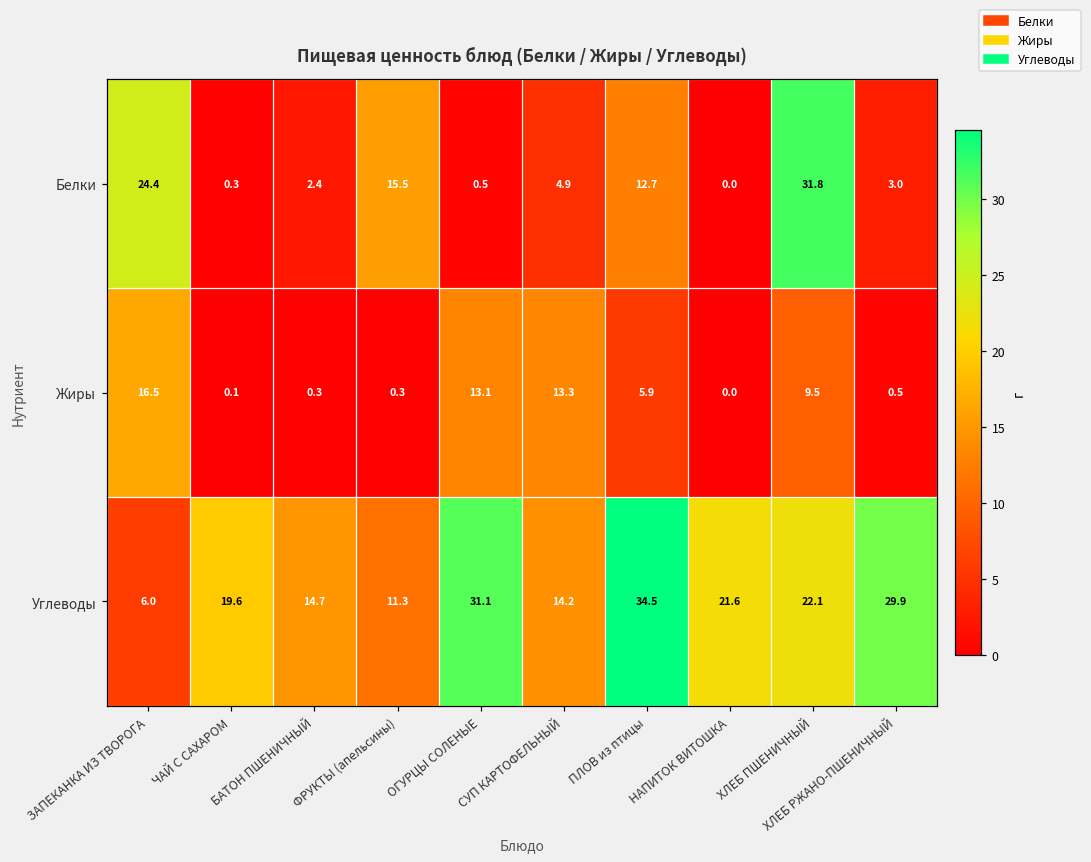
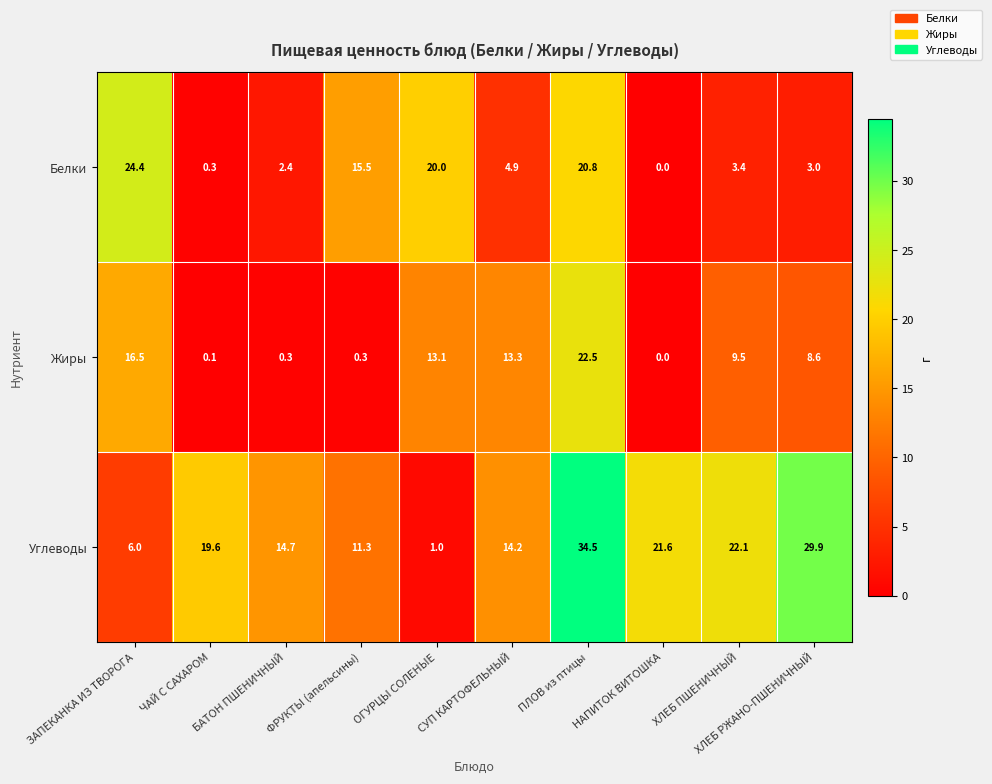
Белки, ОГУРЦЫ СОЛЕНЫЕ: 0.5 -> 20.0
Белки, ПЛОВ из птицы: 12.7 -> 20.8
Белки, ХЛЕБ ПШЕНИЧНЫЙ: 31.8 -> 3.4
Жиры, ПЛОВ из птицы: 5.9 -> 22.5
Жиры, ХЛЕБ РЖАНО-ПШЕНИЧНЫЙ: 0.5 -> 8.6
Углеводы, ОГУРЦЫ СОЛЕНЫЕ: 31.1 -> 1.0
